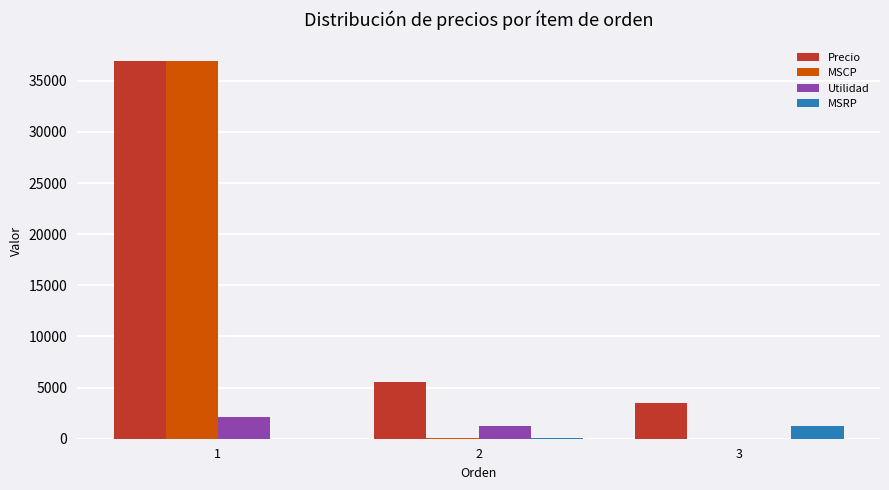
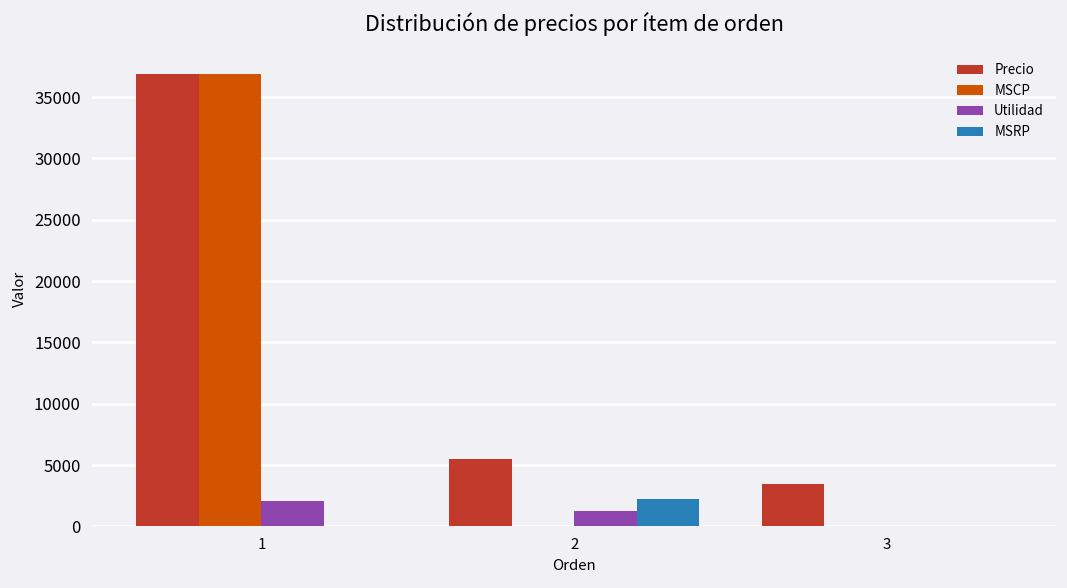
MSRP, 2: 0 -> 2300
MSRP, 3: 1200 -> 0
